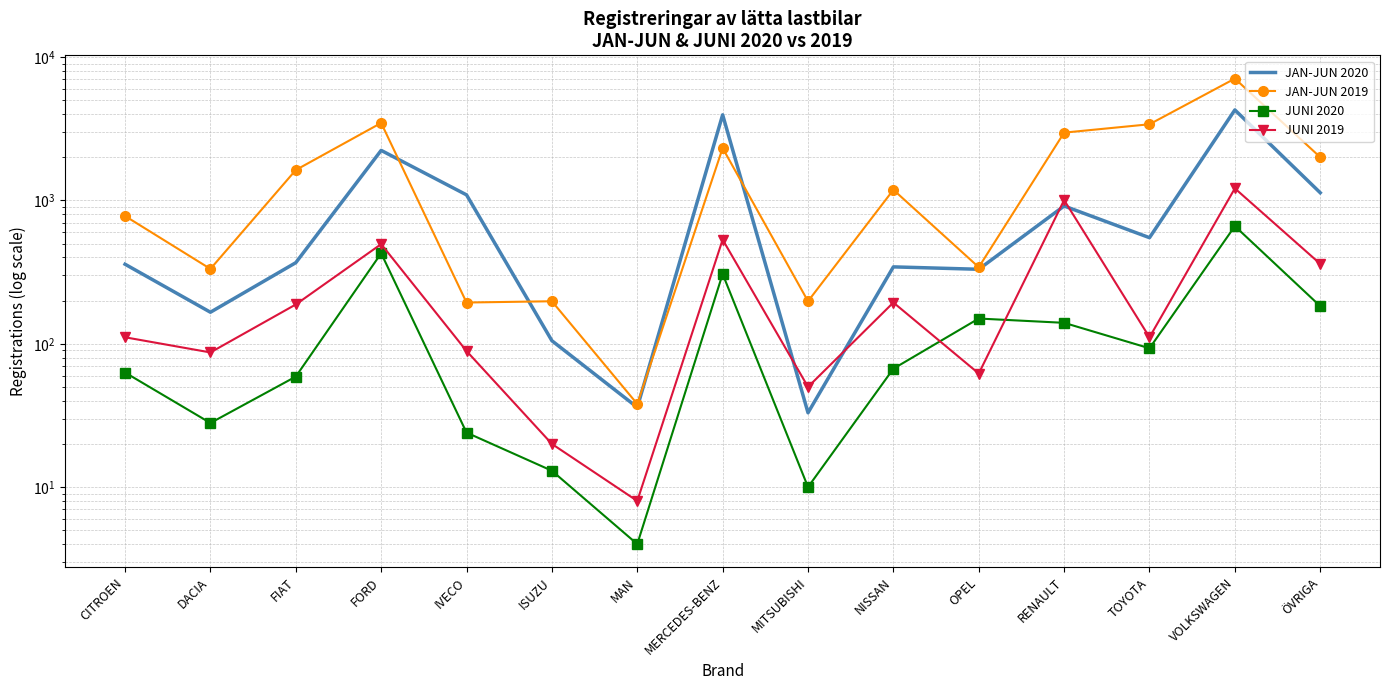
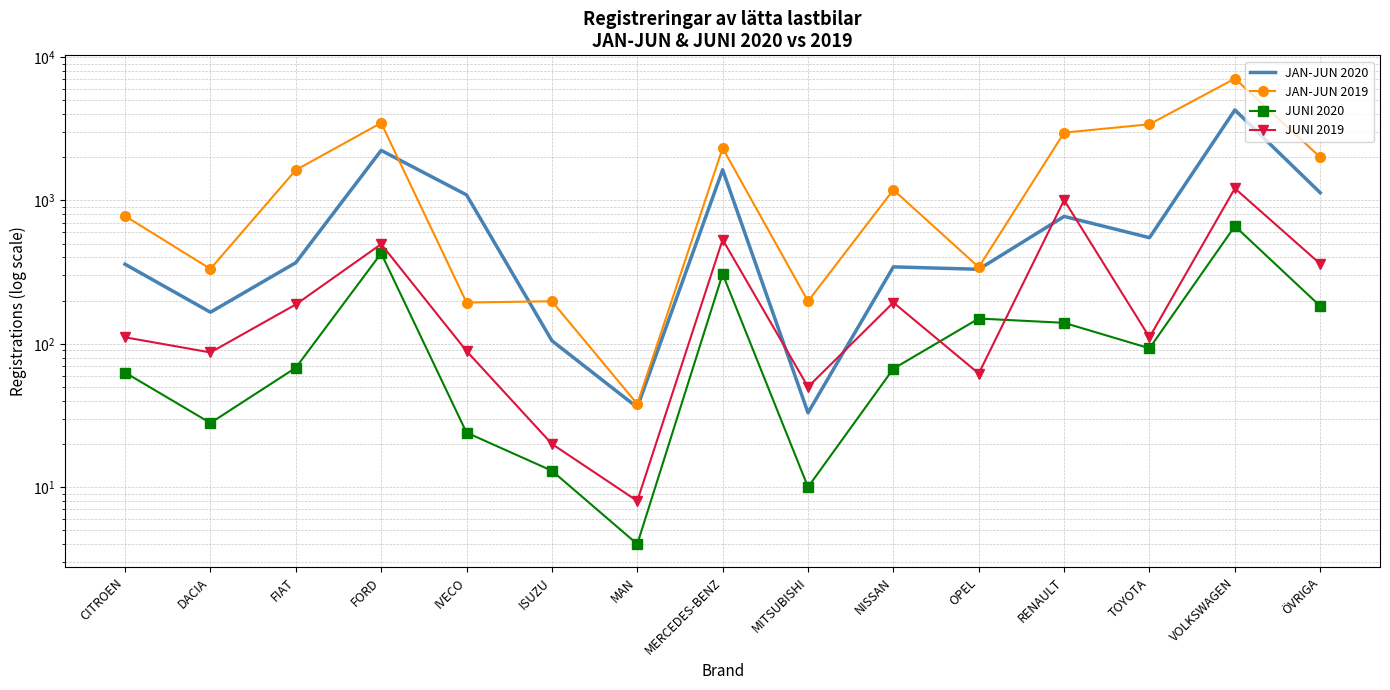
JUNI 2020, FIAT: 59 -> 70
JAN-JUN 2020, MERCEDES-BENZ: 4000 -> 1600
JAN-JUN 2020, RENAULT: 900 -> 800
